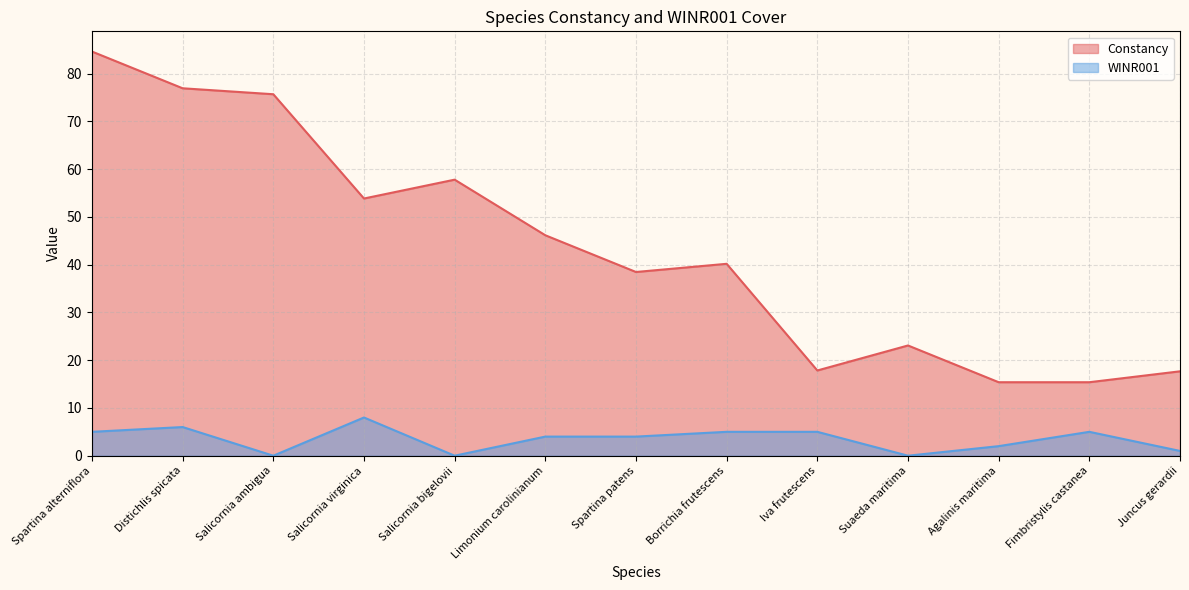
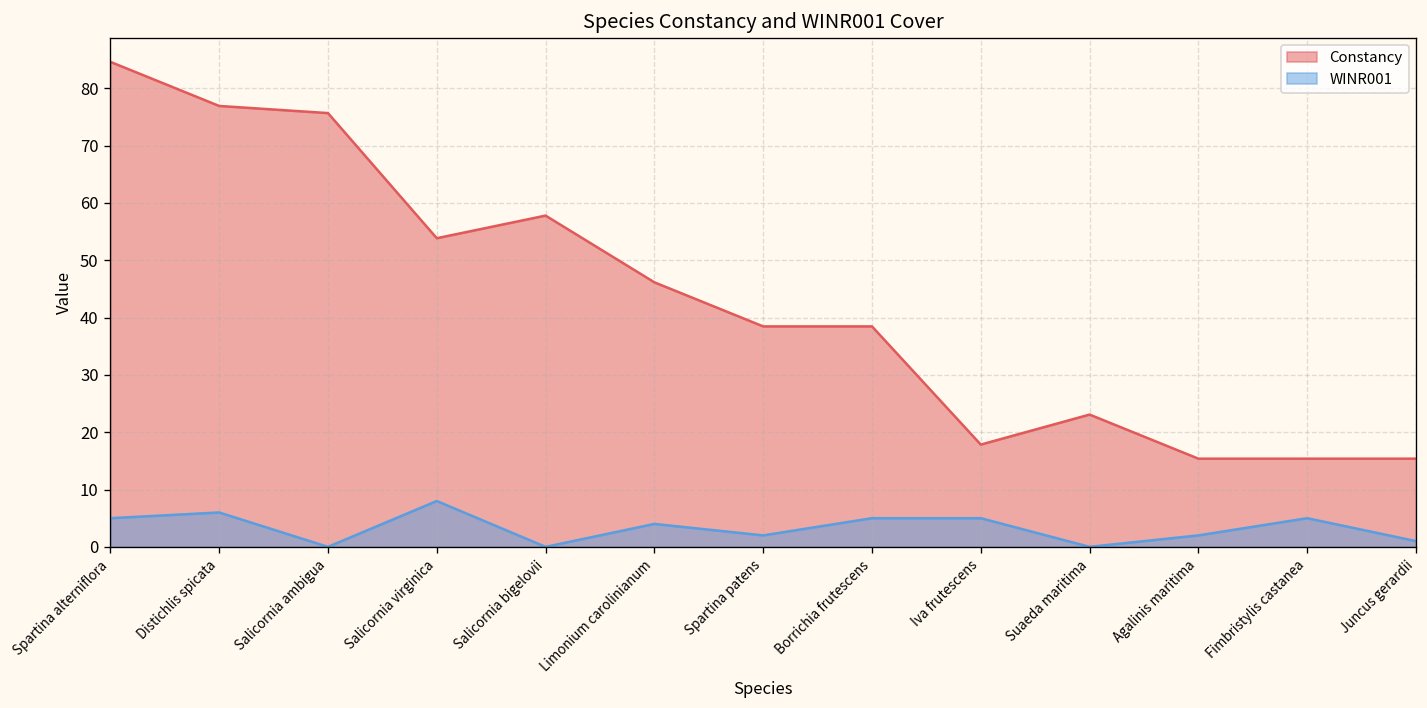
WINR001, Spartina patens: 4 -> 2
Constancy, Borrichia frutescens: 40 -> 38
Constancy, Juncus gerardii: 18 -> 15
